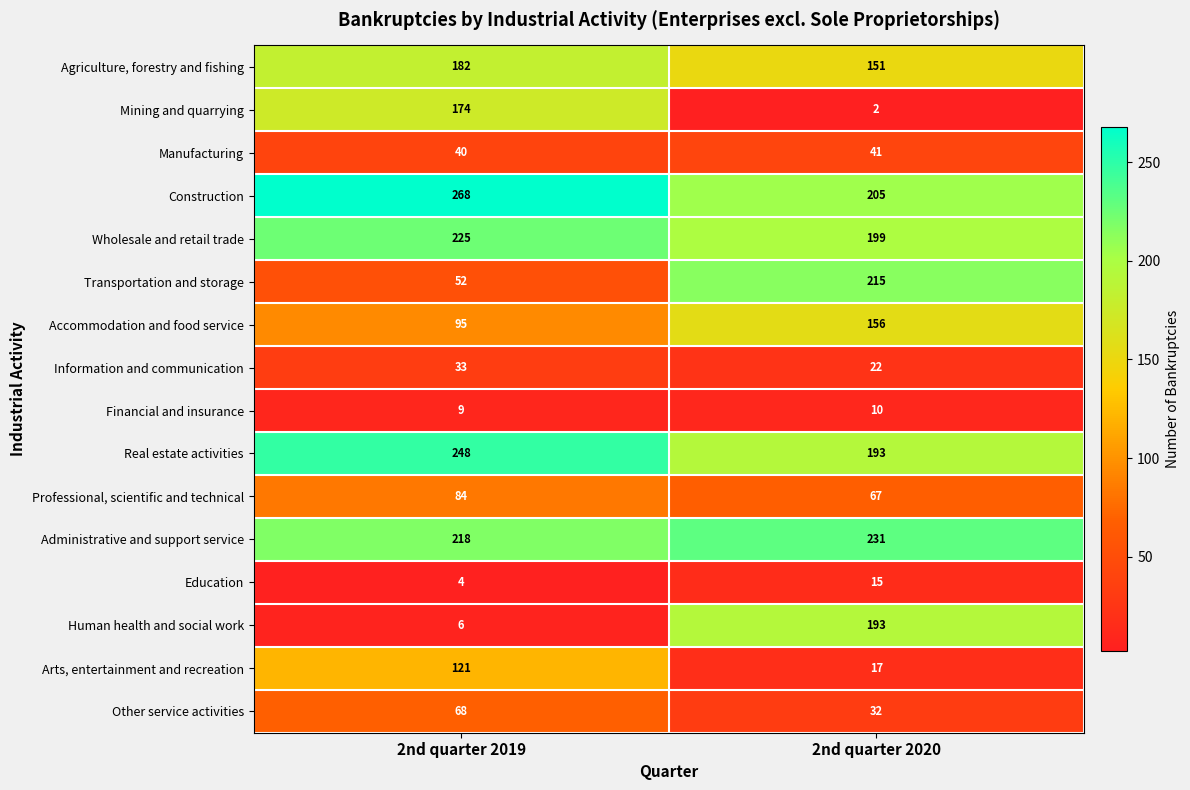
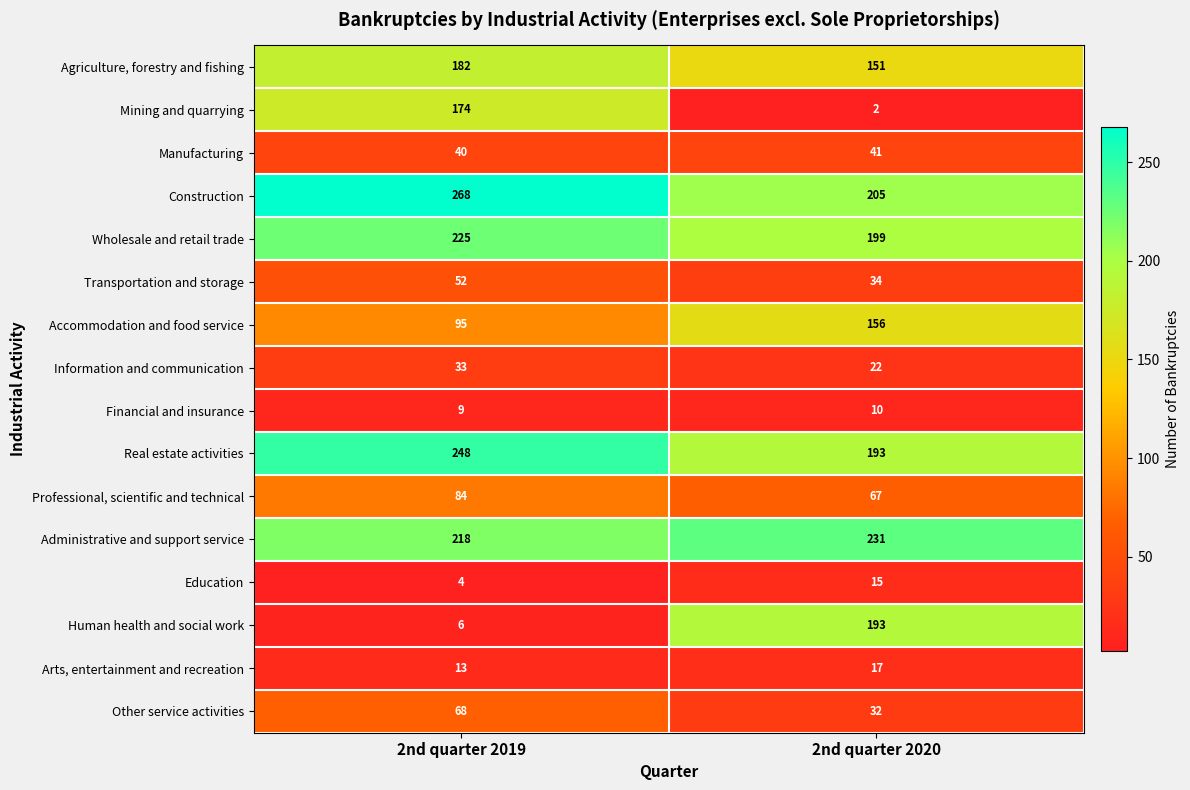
Transportation and storage, 2nd quarter 2020: 215 -> 34
Arts, entertainment and recreation, 2nd quarter 2019: 121 -> 13
